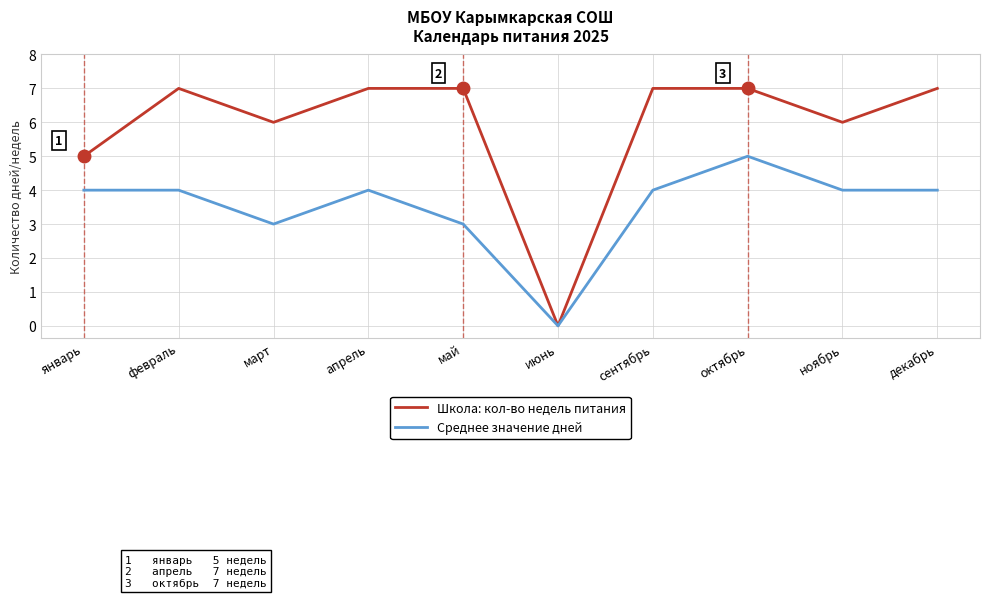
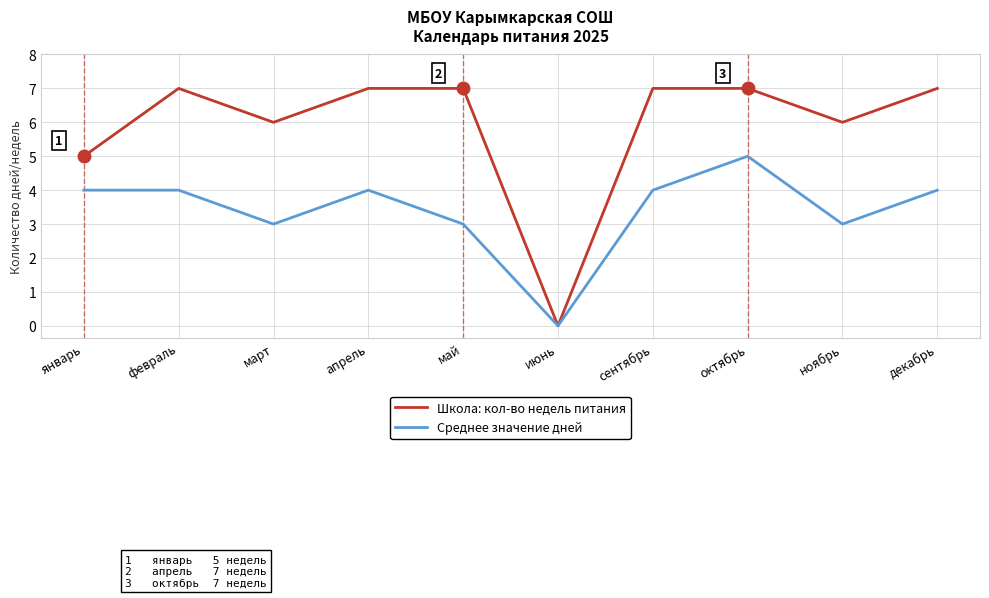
Среднее значение дней, ноябрь: 4 -> 3
